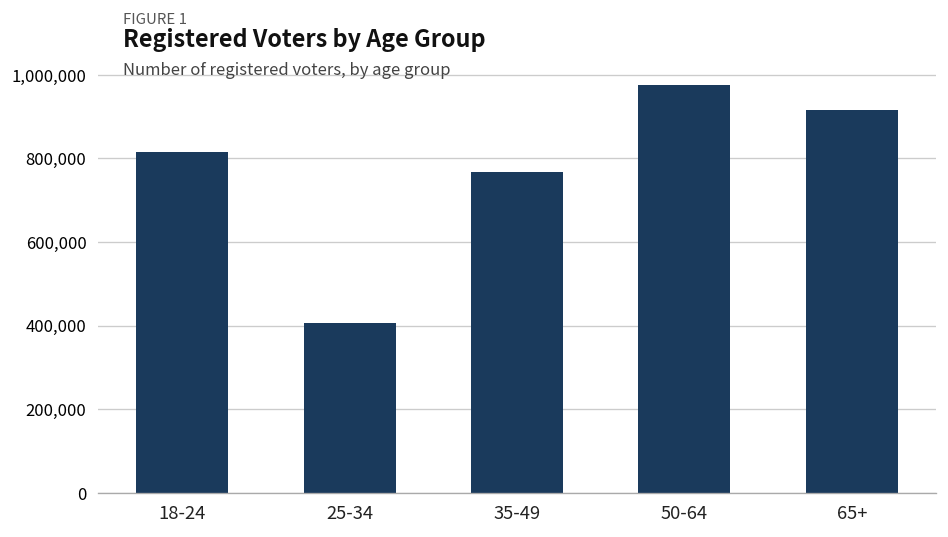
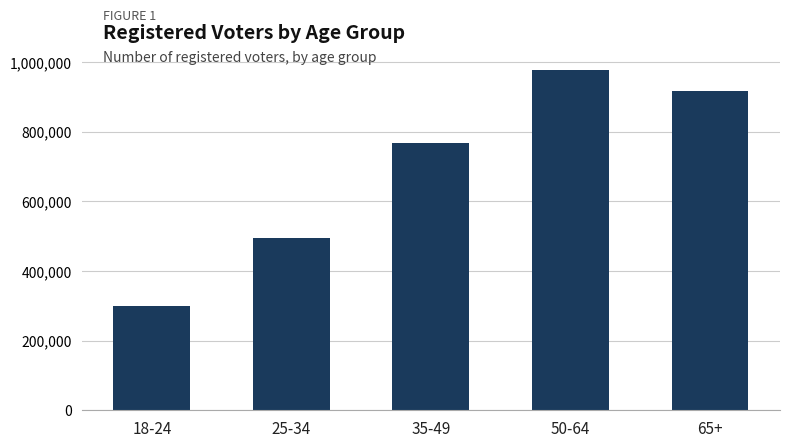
18-24: 820,000 -> 300,000
25-34: 410,000 -> 490,000
